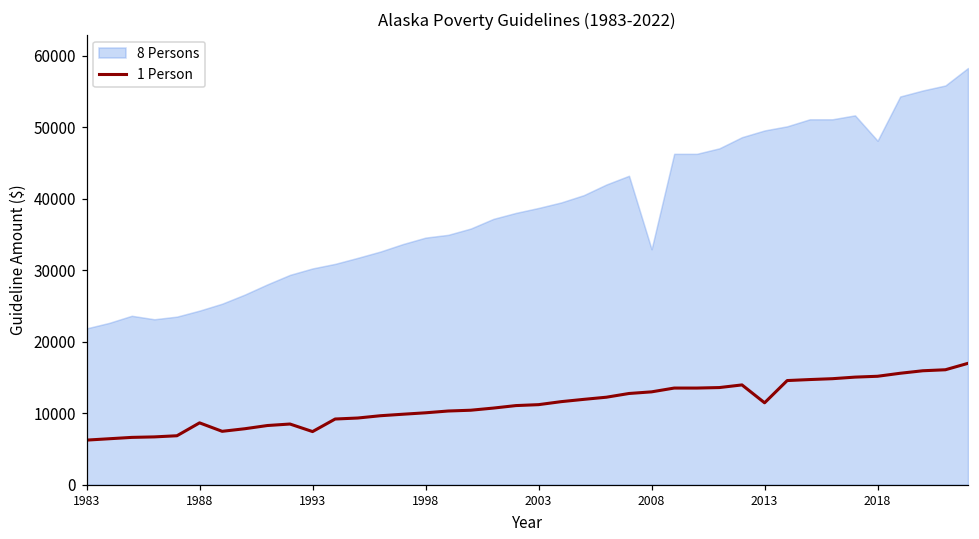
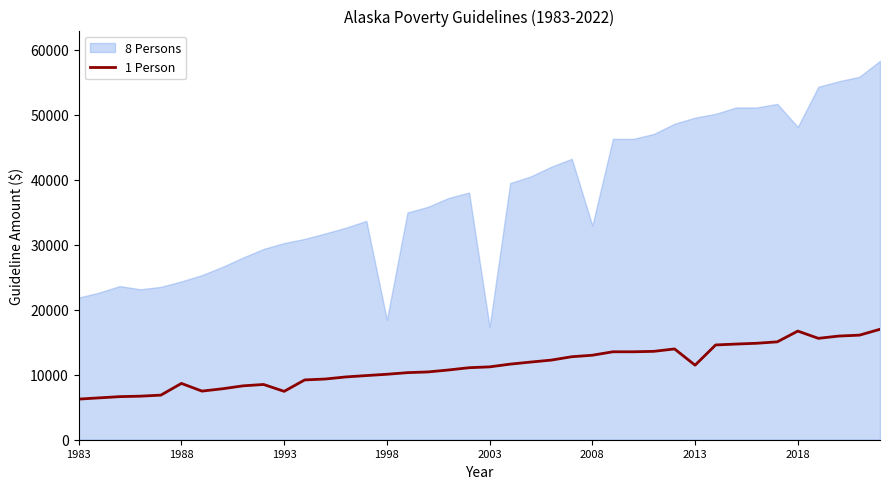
8 Persons, 1998: 35000 -> 18000
8 Persons, 2003: 39000 -> 17000
1 Person, 2018: 15000 -> 17000
